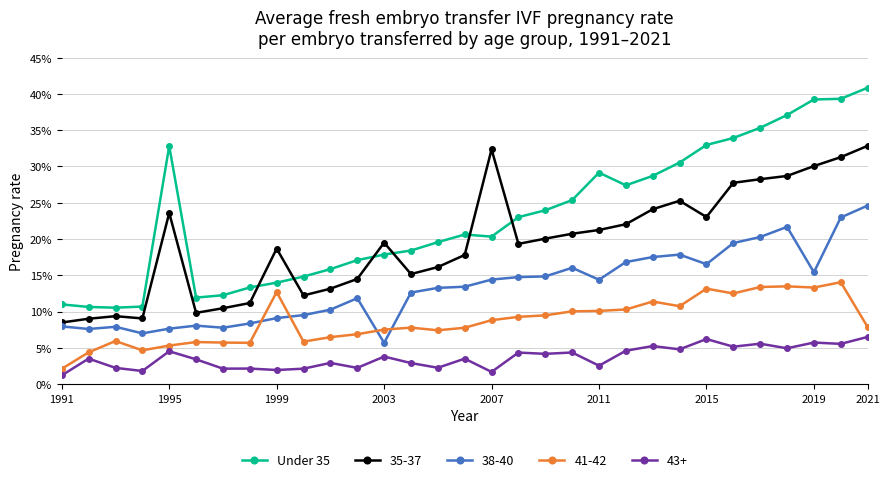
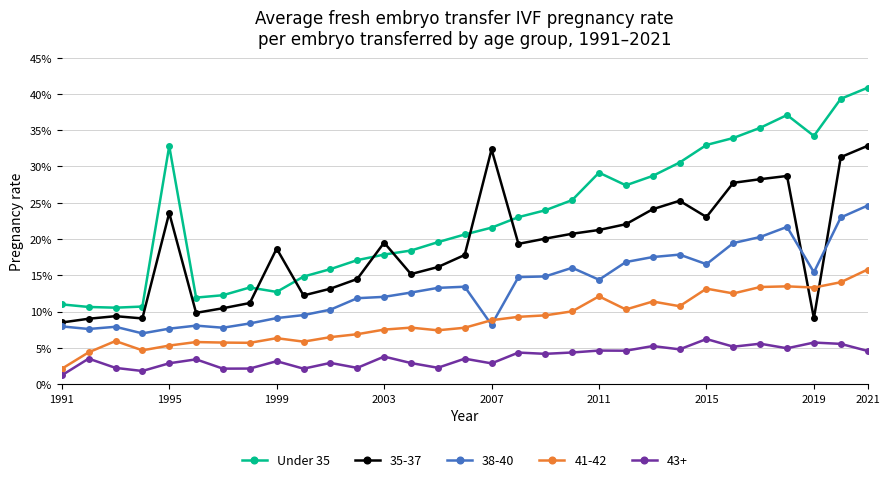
43+, 1995: 5% -> 3%
Under 35, 1999: 14% -> 13%
41-42, 1999: 13% -> 6%
43+, 1999: 2% -> 3%
38-40, 2003: 6% -> 12%
Under 35, 2007: 20% -> 22%
38-40, 2007: 14% -> 8%
43+, 2007: 2% -> 3%
41-42, 2011: 10% -> 12%
43+, 2011: 3% -> 5%
Under 35, 2019: 39% -> 34%
35-37, 2019: 30% -> 9%
41-42, 2021: 8% -> 16%
43+, 2021: 6% -> 5%
